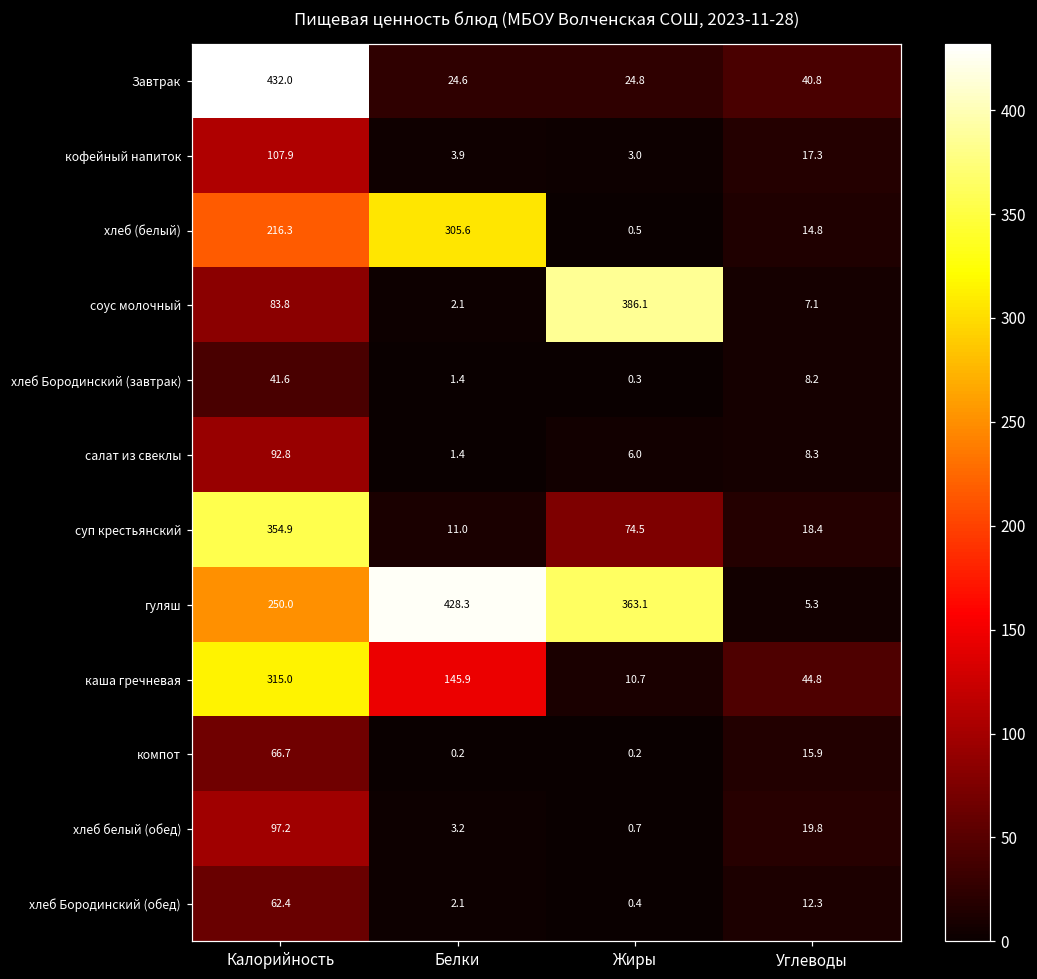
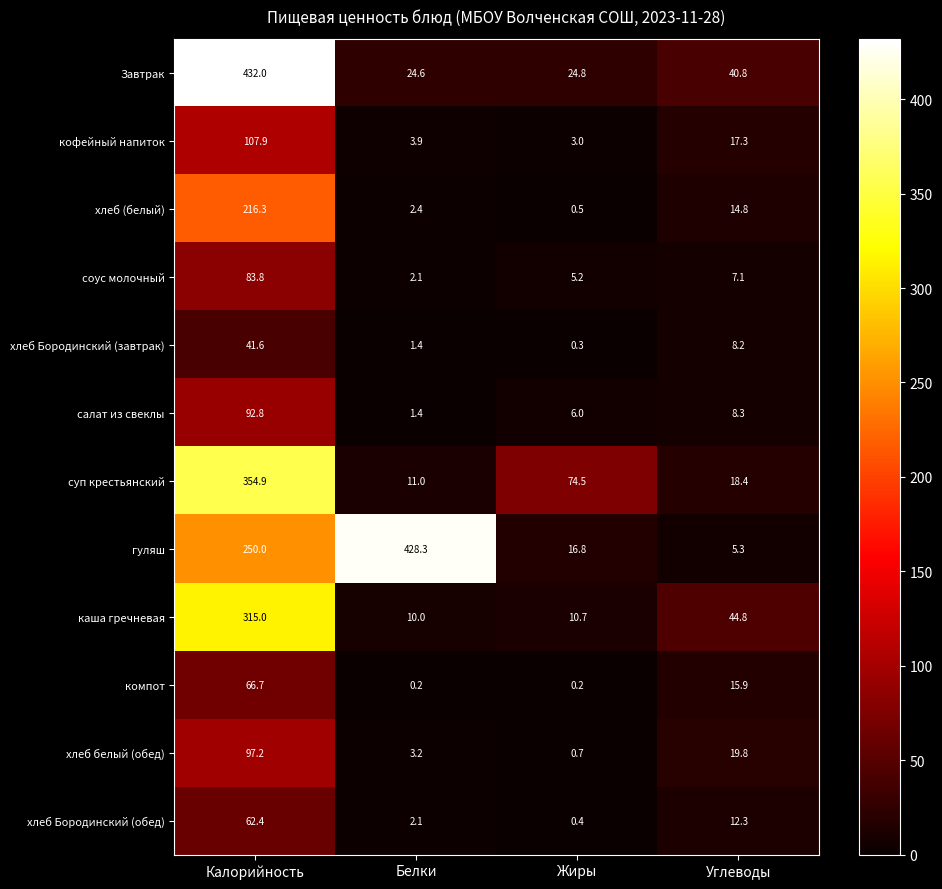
хлеб (белый), Белки: 305.6 -> 2.4
соус молочный, Жиры: 386.1 -> 5.2
гуляш, Жиры: 363.1 -> 16.8
каша гречневая, Белки: 145.9 -> 10.0
